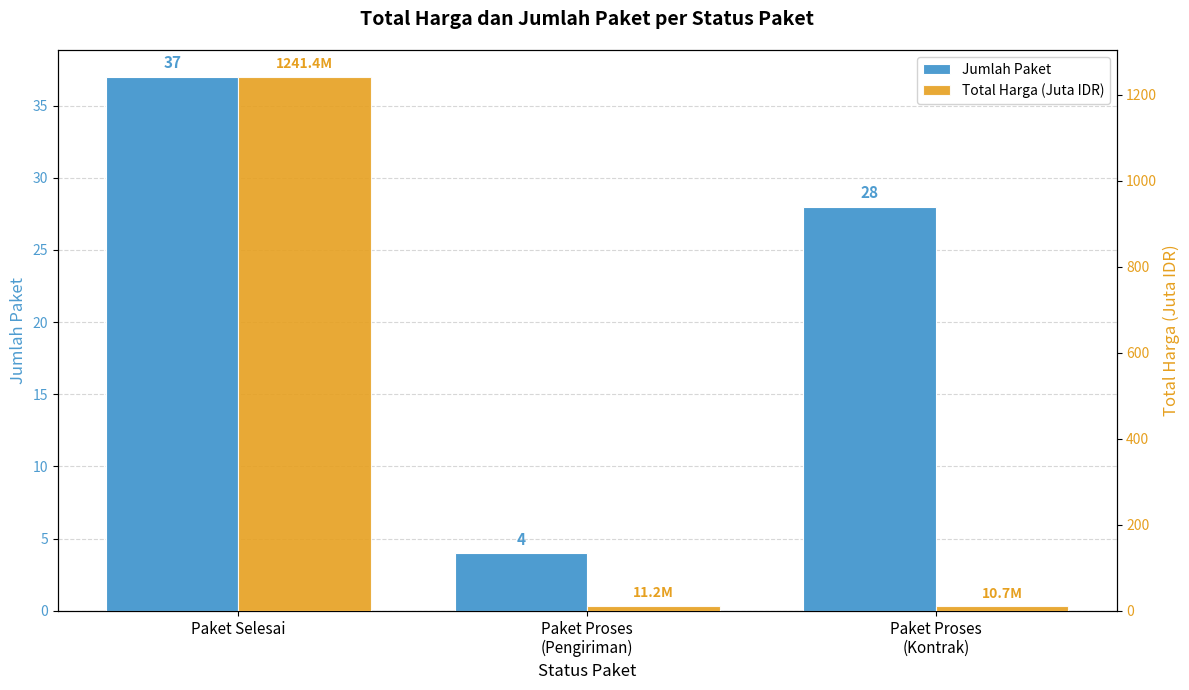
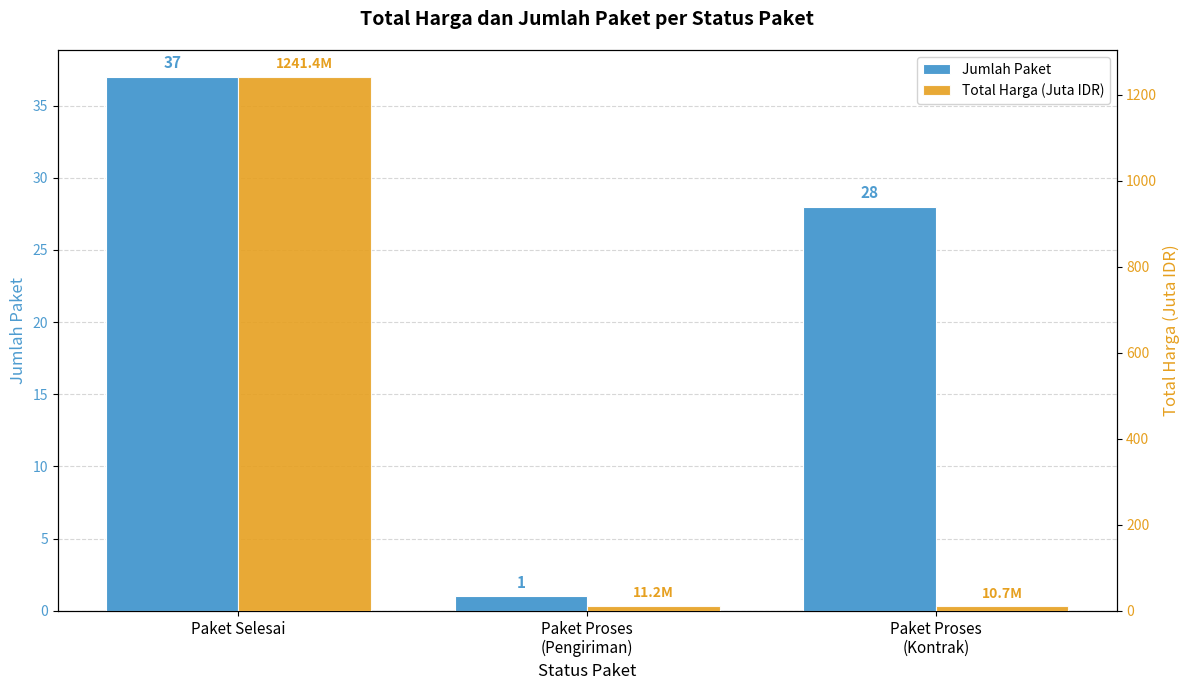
Jumlah Paket, Paket Proses (Pengiriman): 4 -> 1
